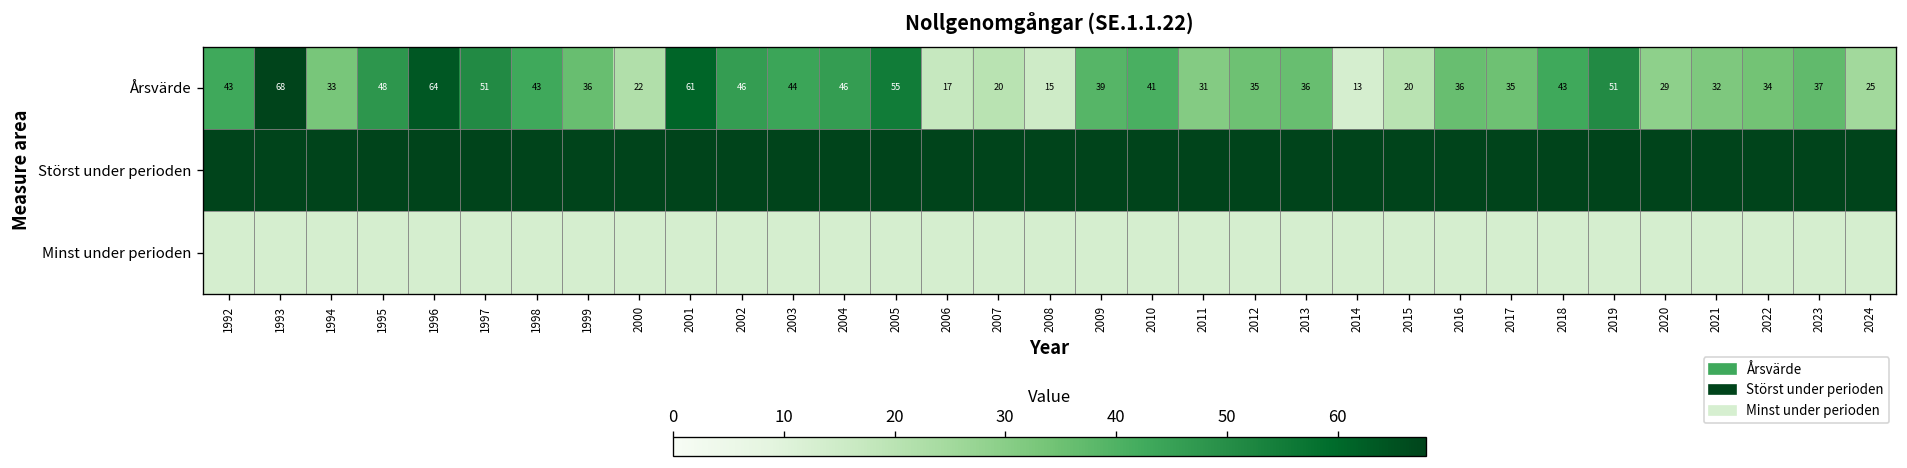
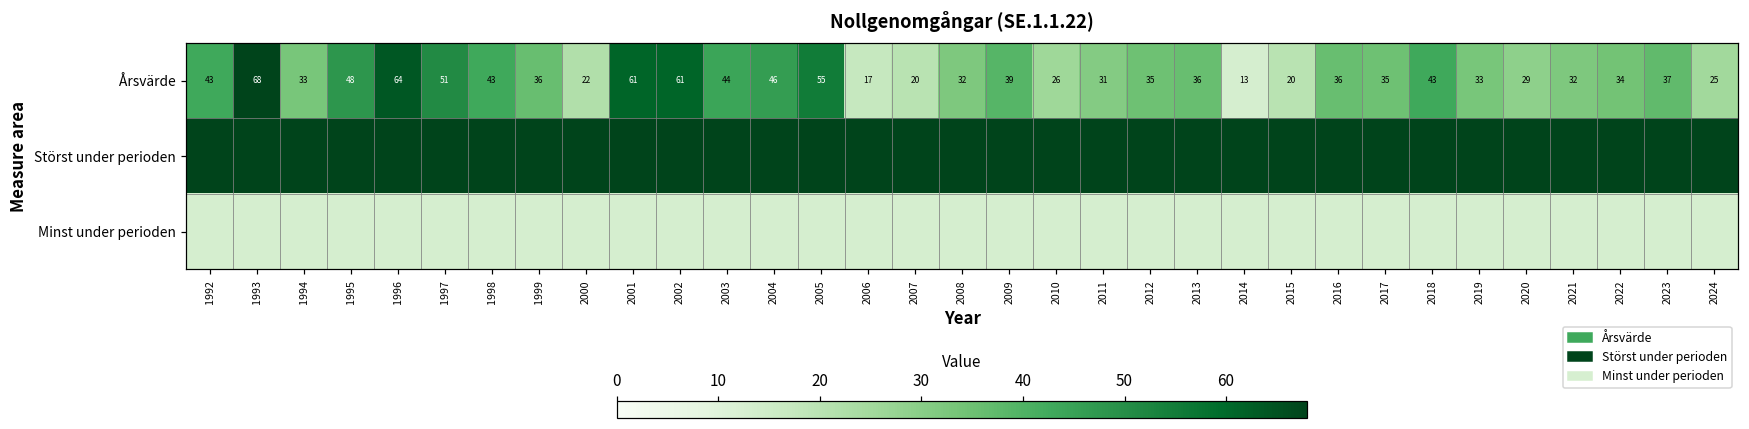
Årsvärde, 2002: 46 -> 61
Årsvärde, 2008: 15 -> 32
Årsvärde, 2010: 41 -> 26
Årsvärde, 2019: 51 -> 33
